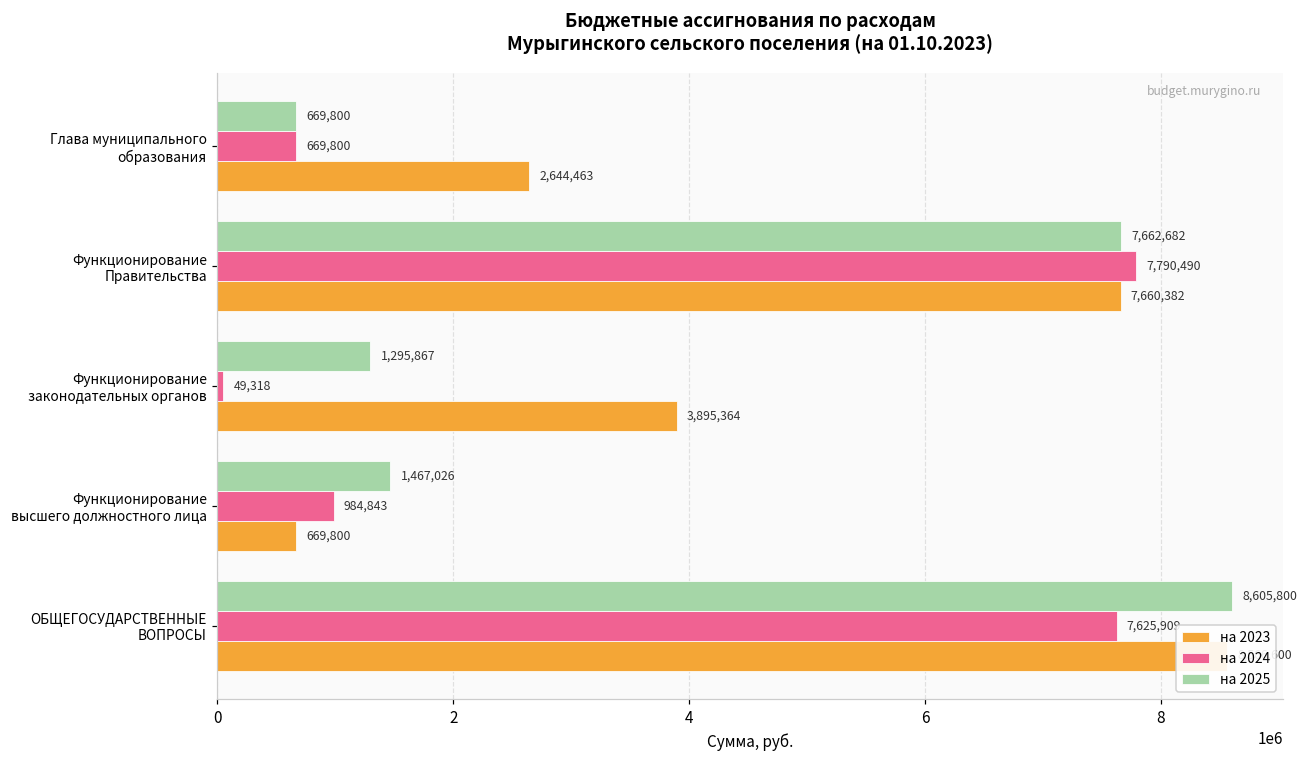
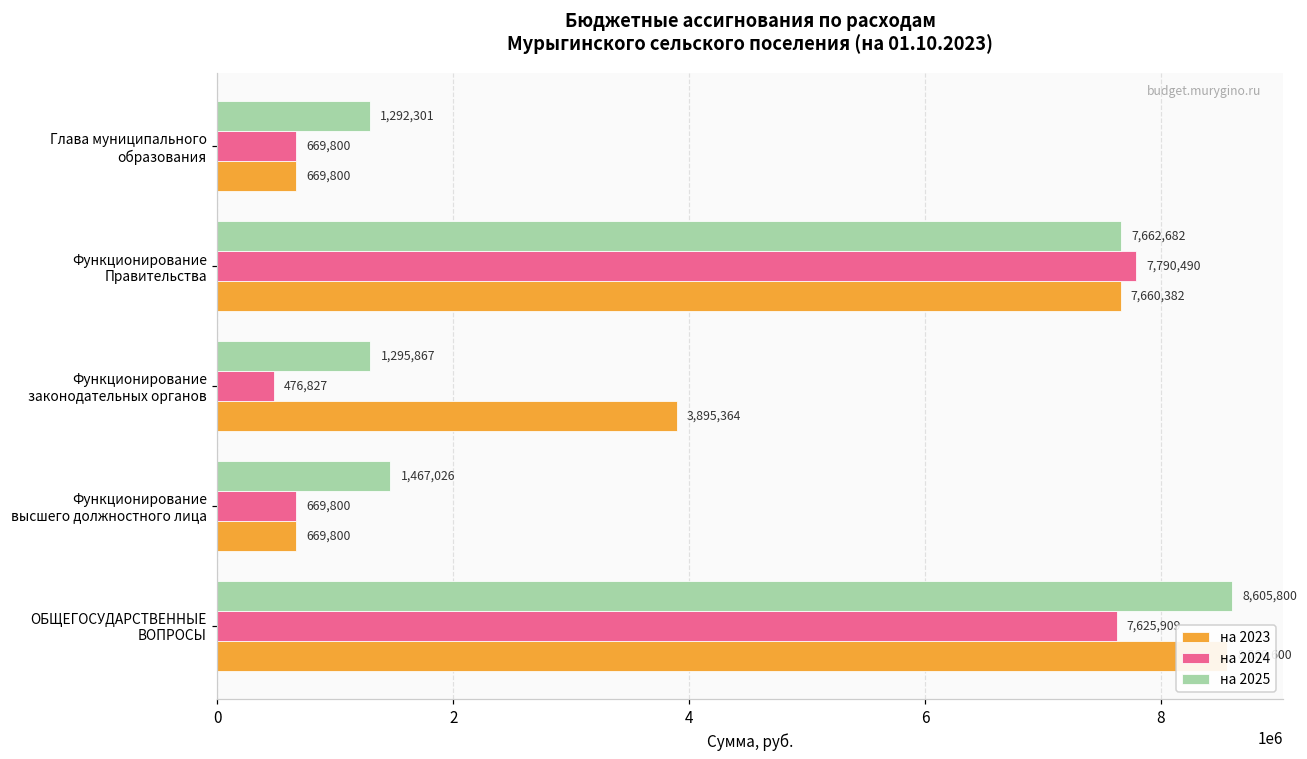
на 2025, Глава муниципального образования: 669,800 -> 1,292,301
на 2023, Глава муниципального образования: 2,644,463 -> 669,800
на 2024, Функционирование законодательных органов: 49,318 -> 476,827
на 2024, Функционирование высшего должностного лица: 984,843 -> 669,800
